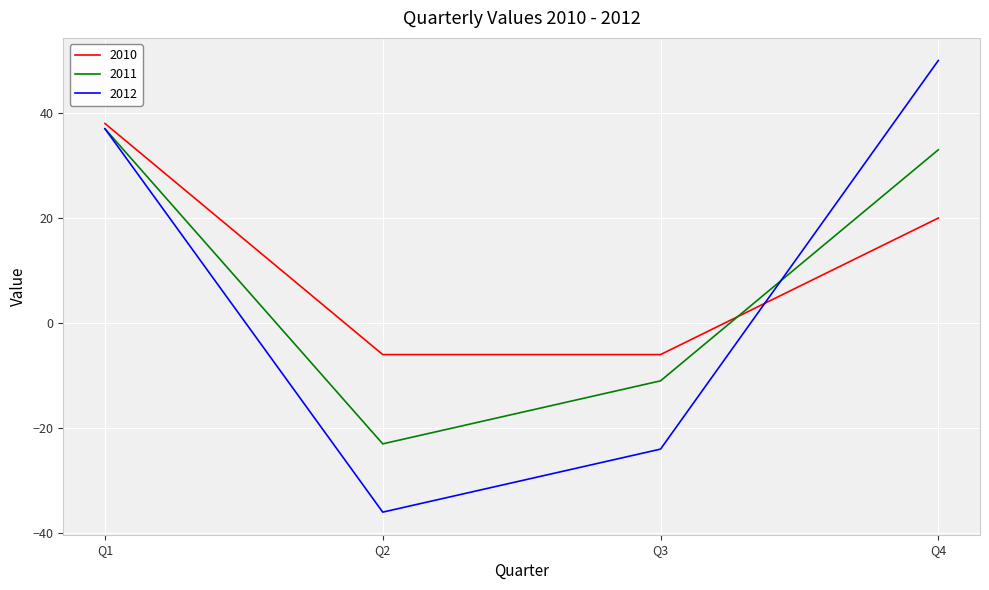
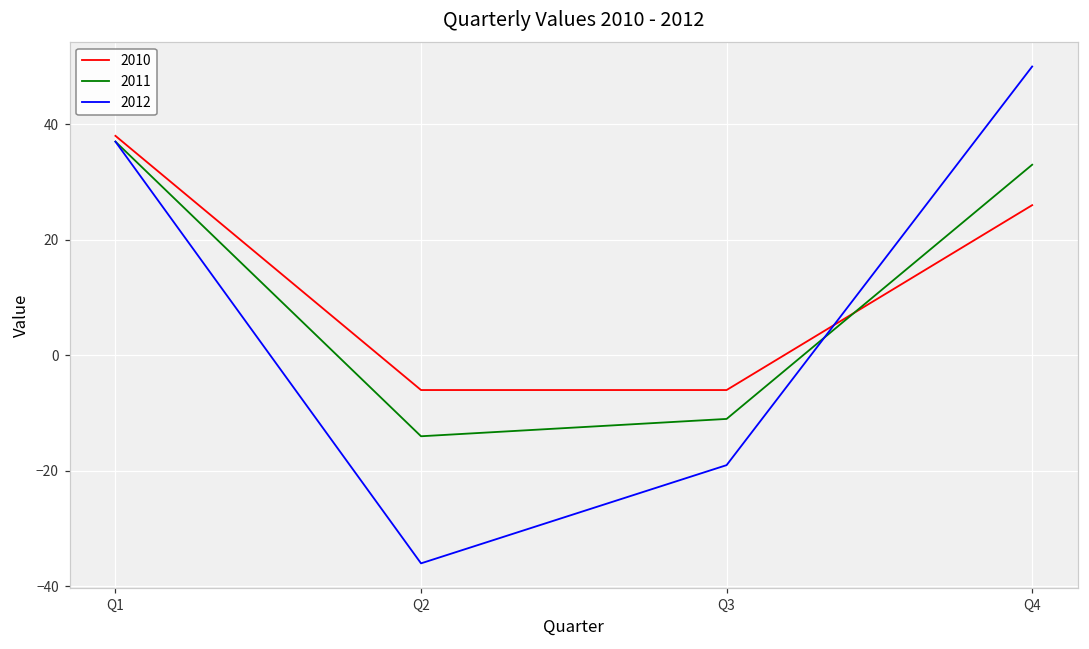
2011, Q2: -23 -> -14
2012, Q3: -24 -> -19
2010, Q4: 20 -> 26
